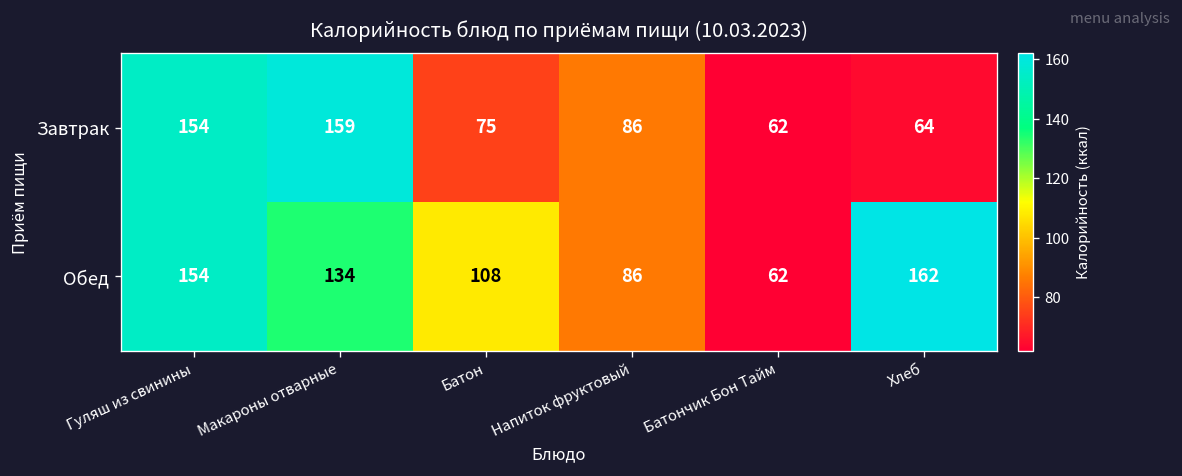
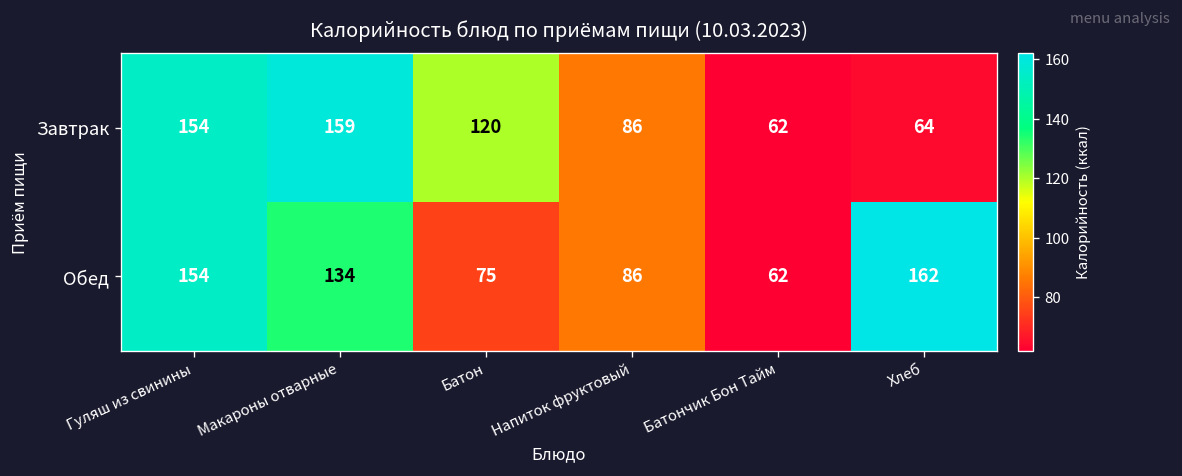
Завтрак, Батон: 75 -> 120
Обед, Батон: 108 -> 75
